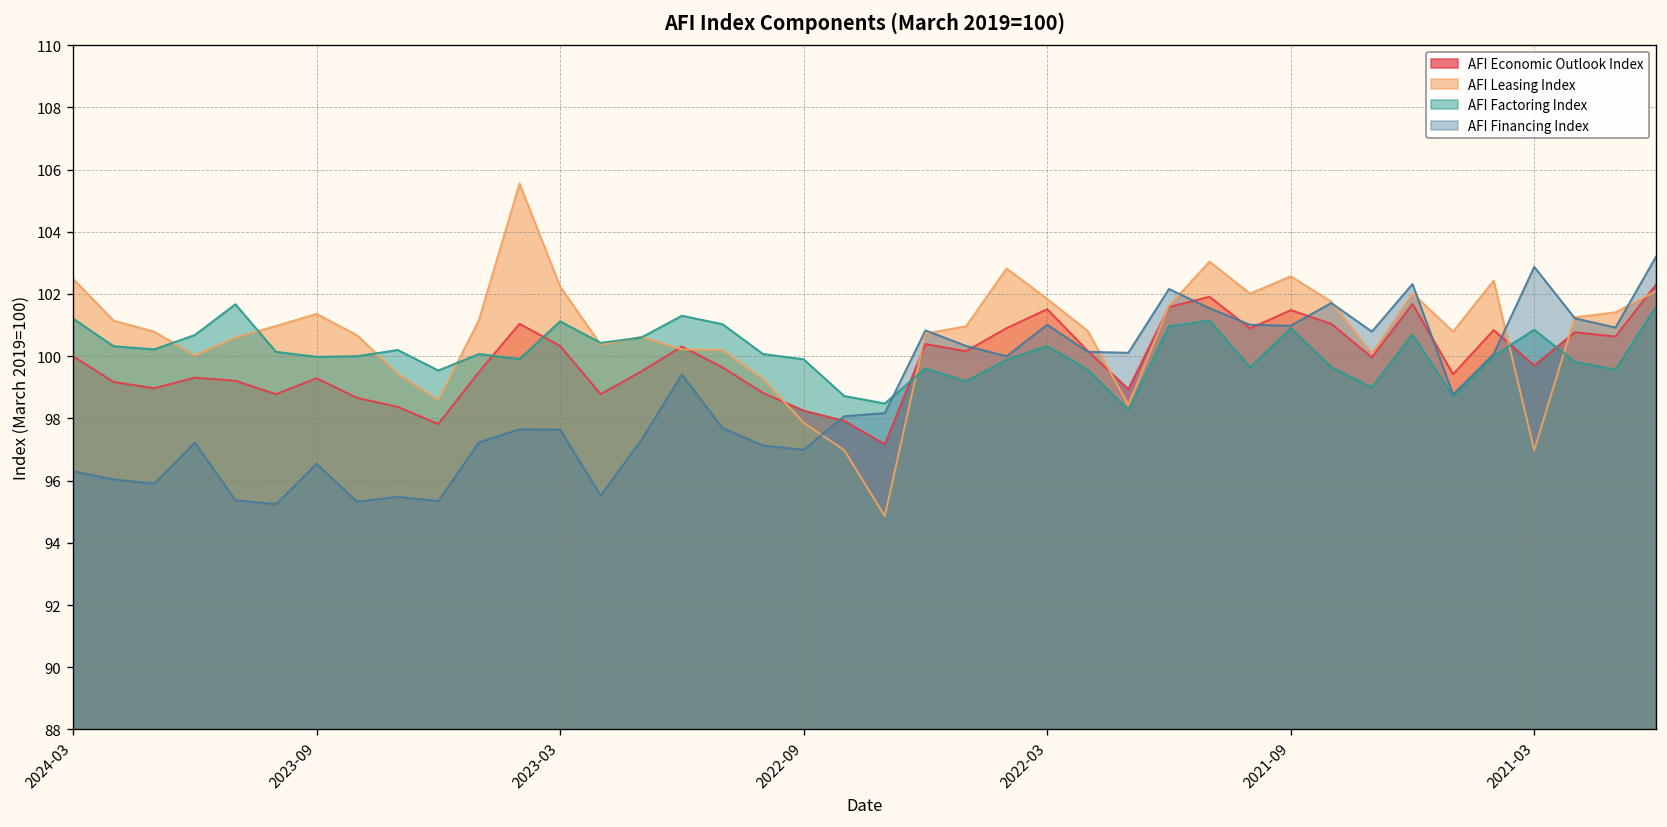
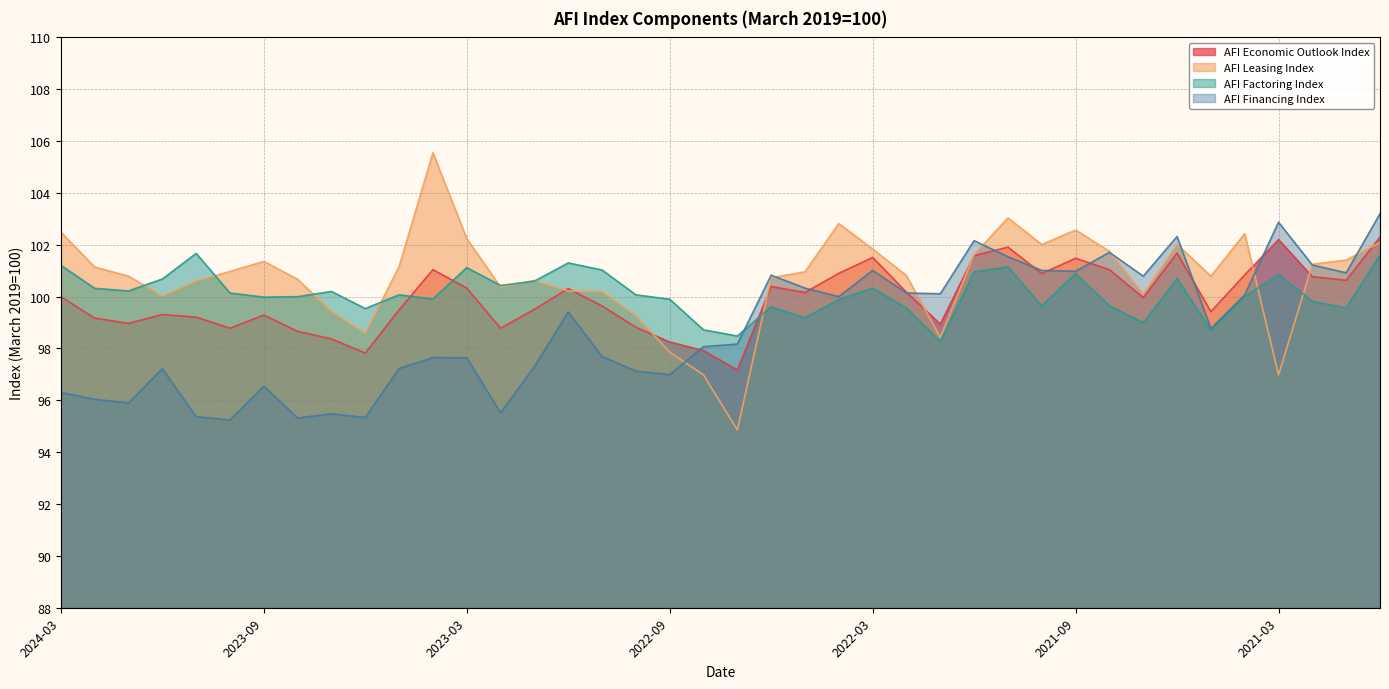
AFI Economic Outlook Index, 2021-03: 99.7 -> 102.2
